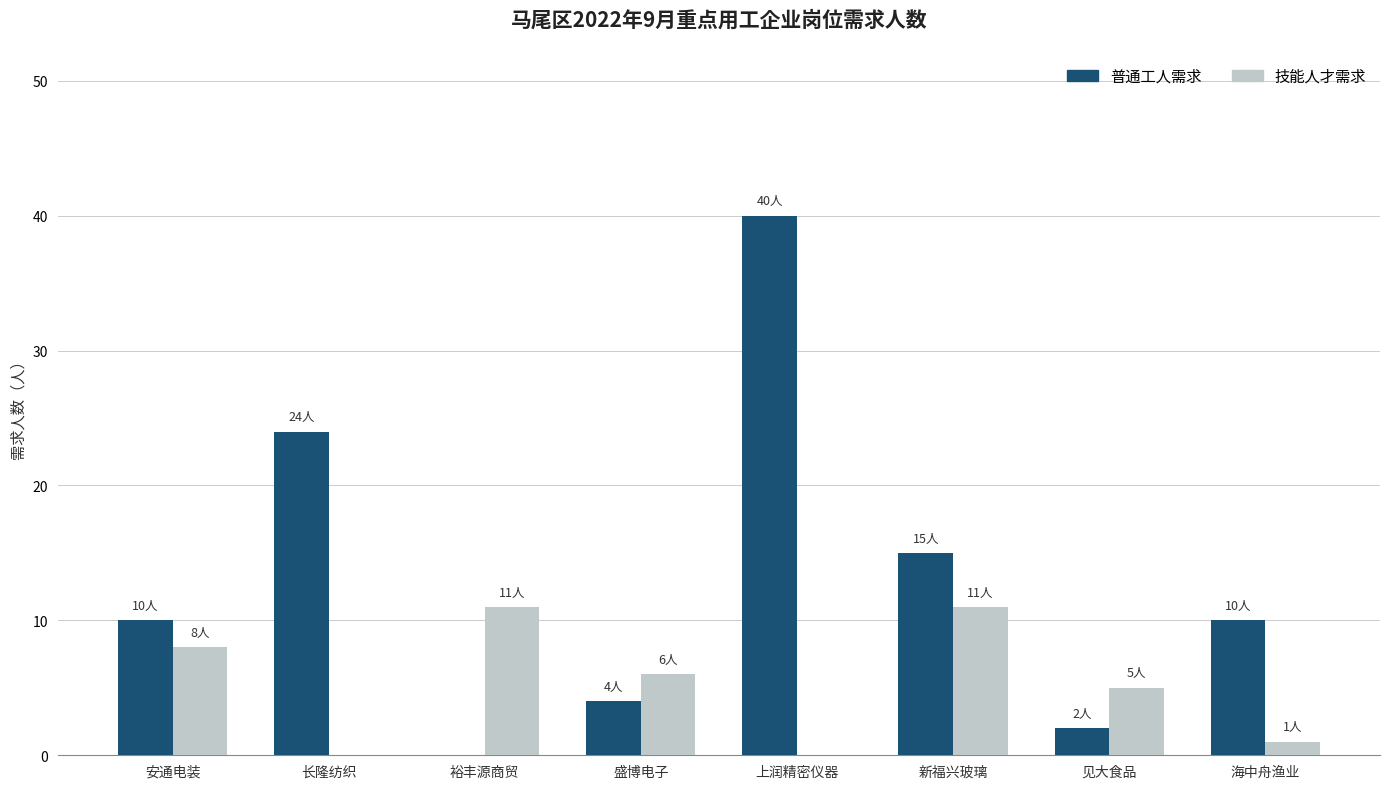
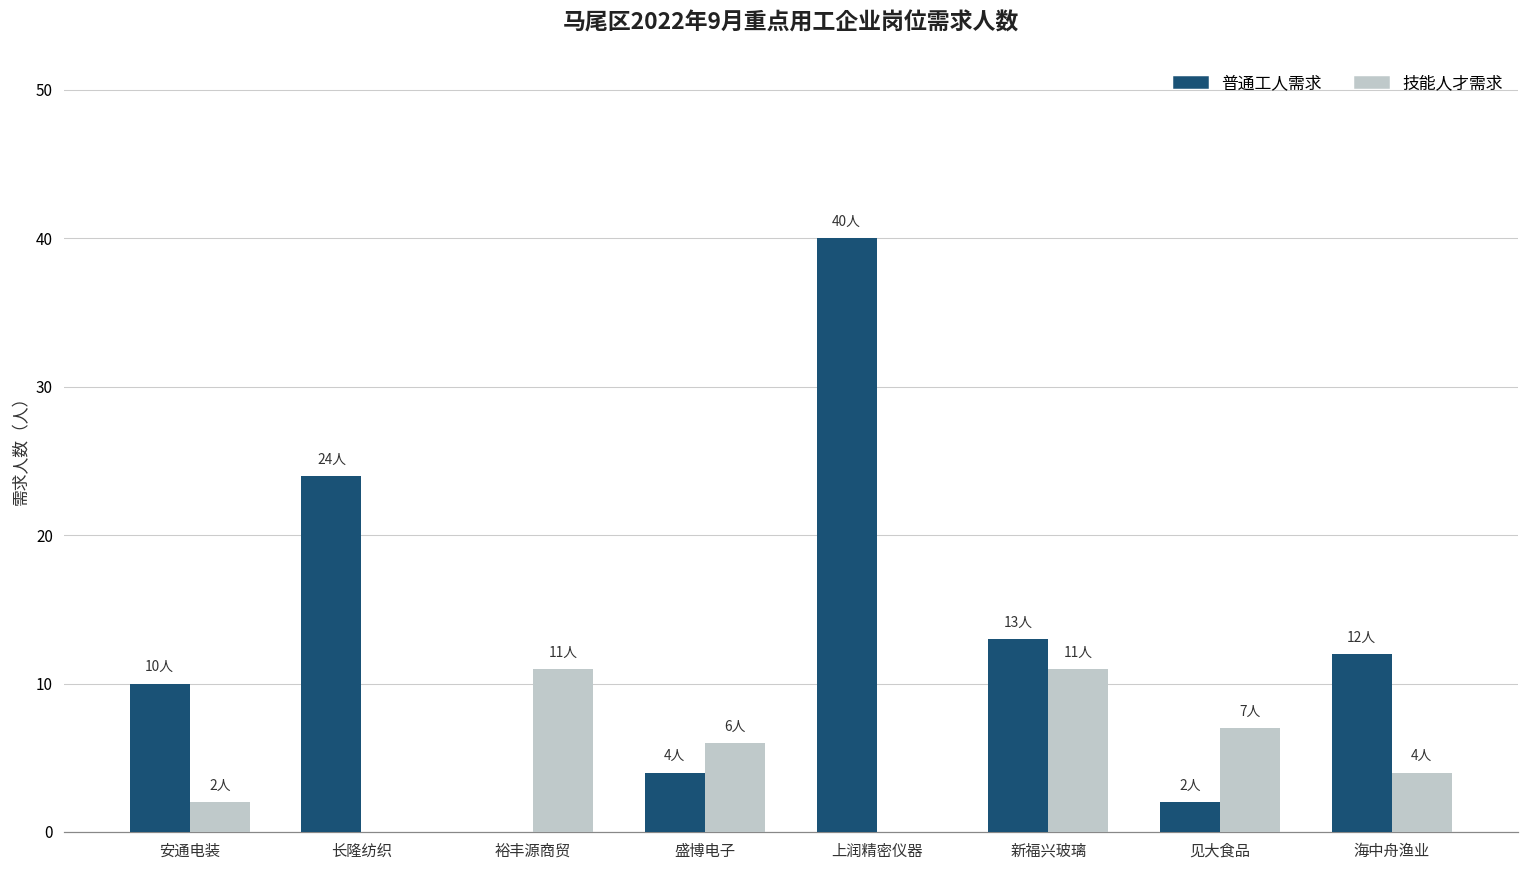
技能人才需求, 安通电装: 8人 -> 2人
普通工人需求, 新福兴玻璃: 15人 -> 13人
技能人才需求, 见大食品: 5人 -> 7人
普通工人需求, 海中舟渔业: 10人 -> 12人
技能人才需求, 海中舟渔业: 1人 -> 4人
